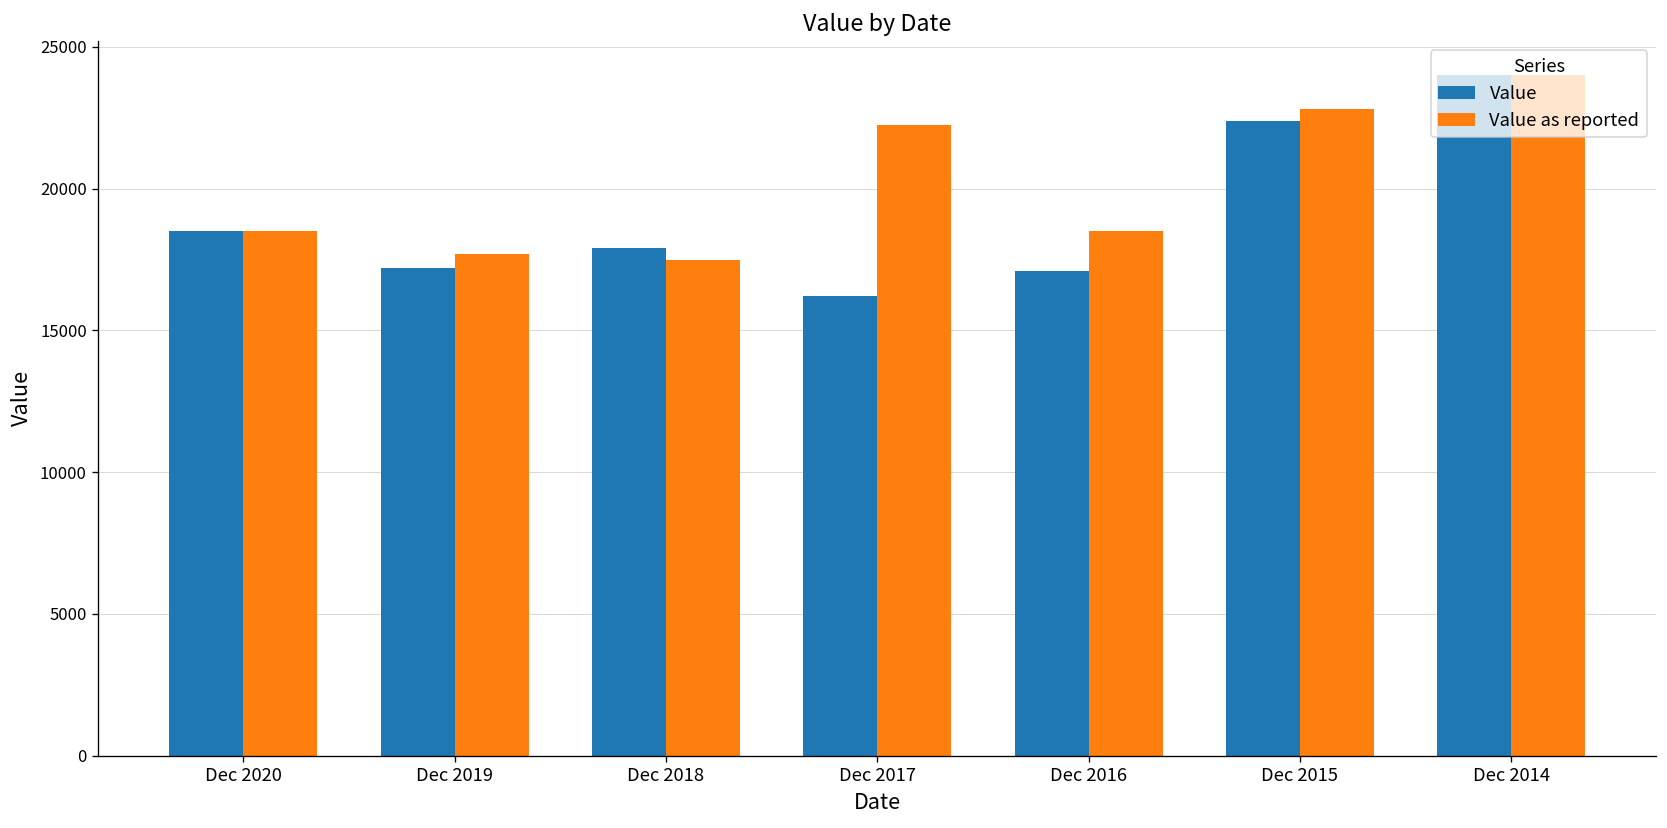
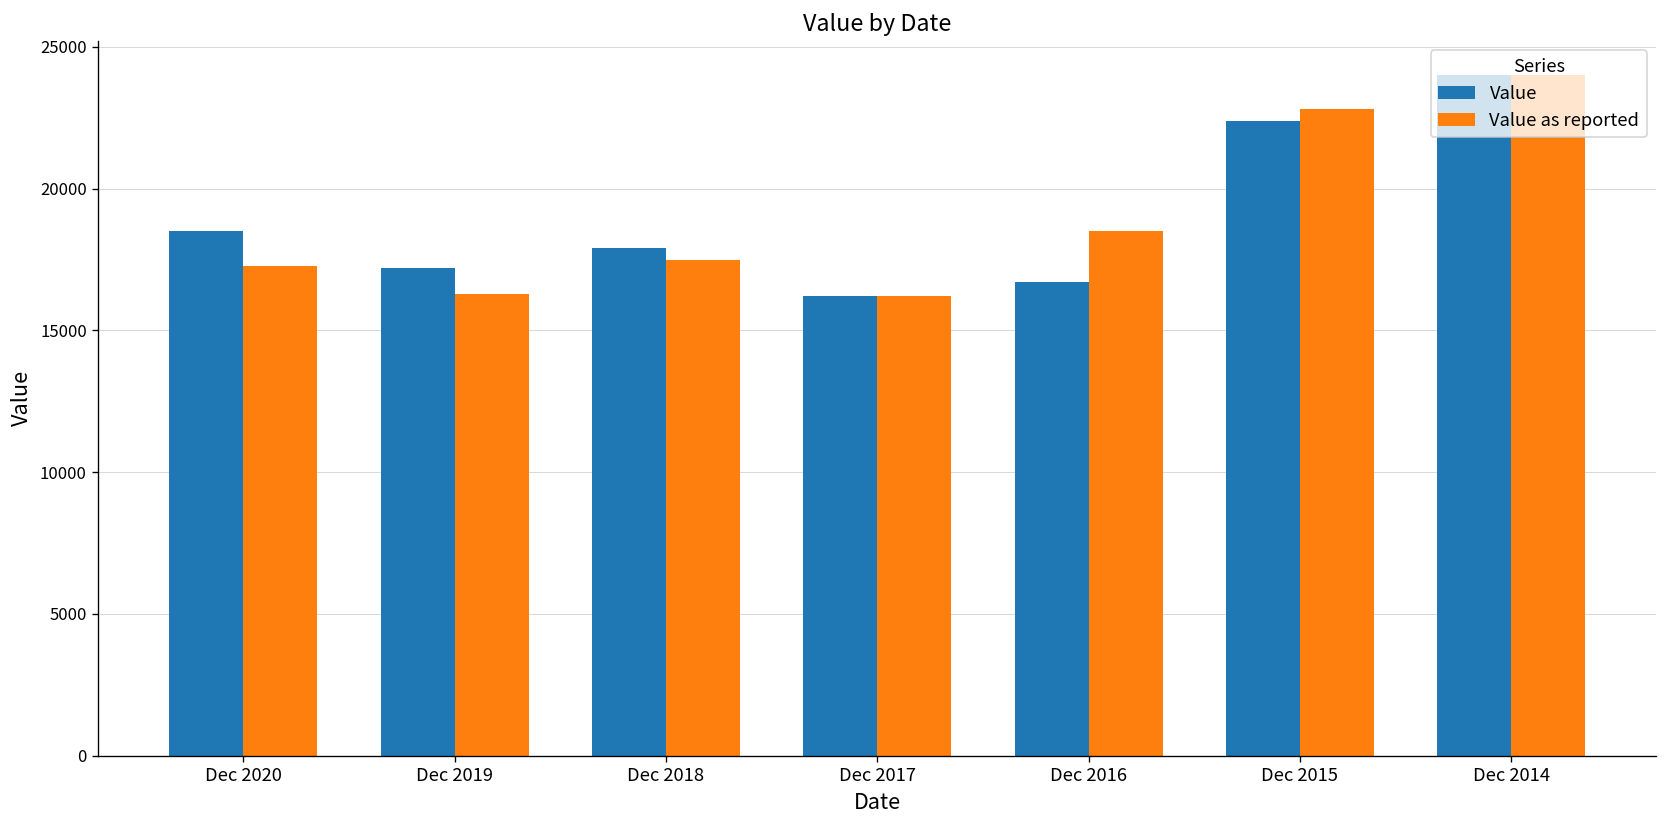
Value as reported, Dec 2020: 18500 -> 17300
Value as reported, Dec 2019: 17700 -> 16300
Value as reported, Dec 2017: 22200 -> 16200
Value, Dec 2016: 17100 -> 16700
